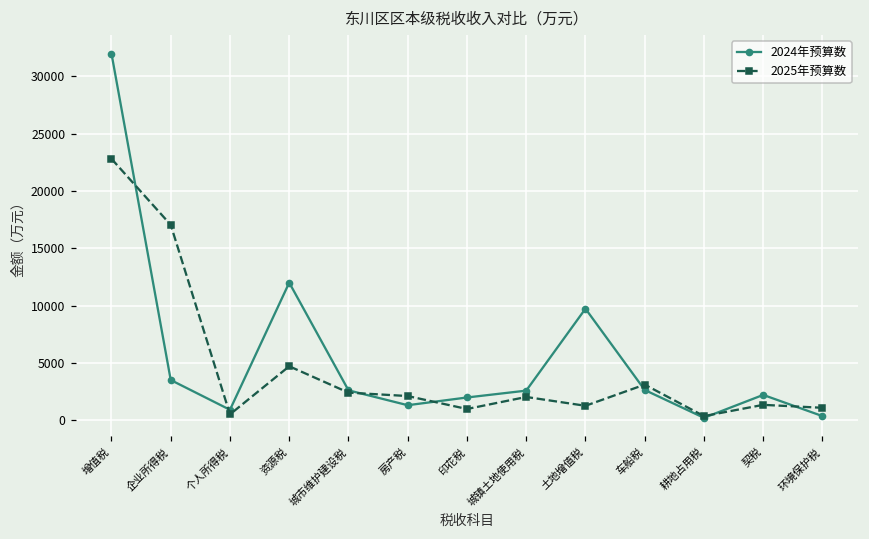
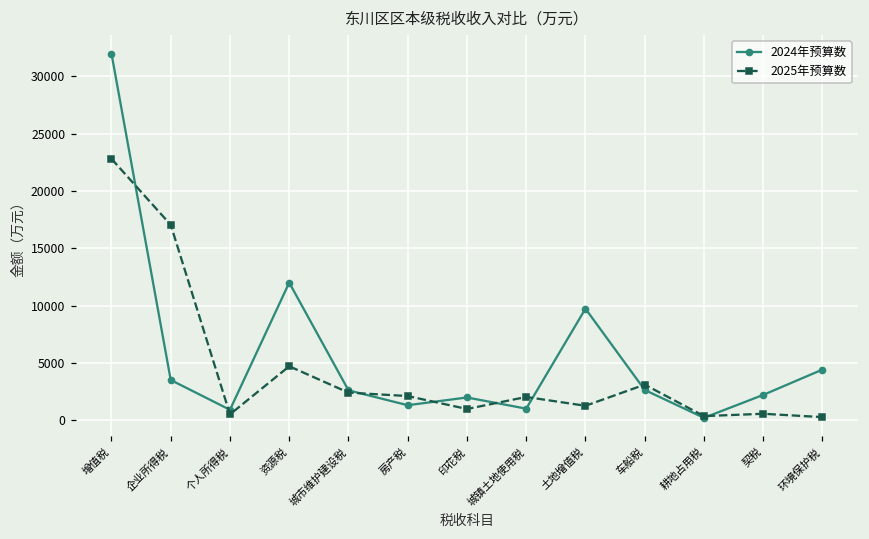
2024年预算数, 城镇土地使用税: 2600 -> 1000
2025年预算数, 契税: 1300 -> 600
2024年预算数, 环境保护税: 400 -> 4400
2025年预算数, 环境保护税: 1100 -> 300
